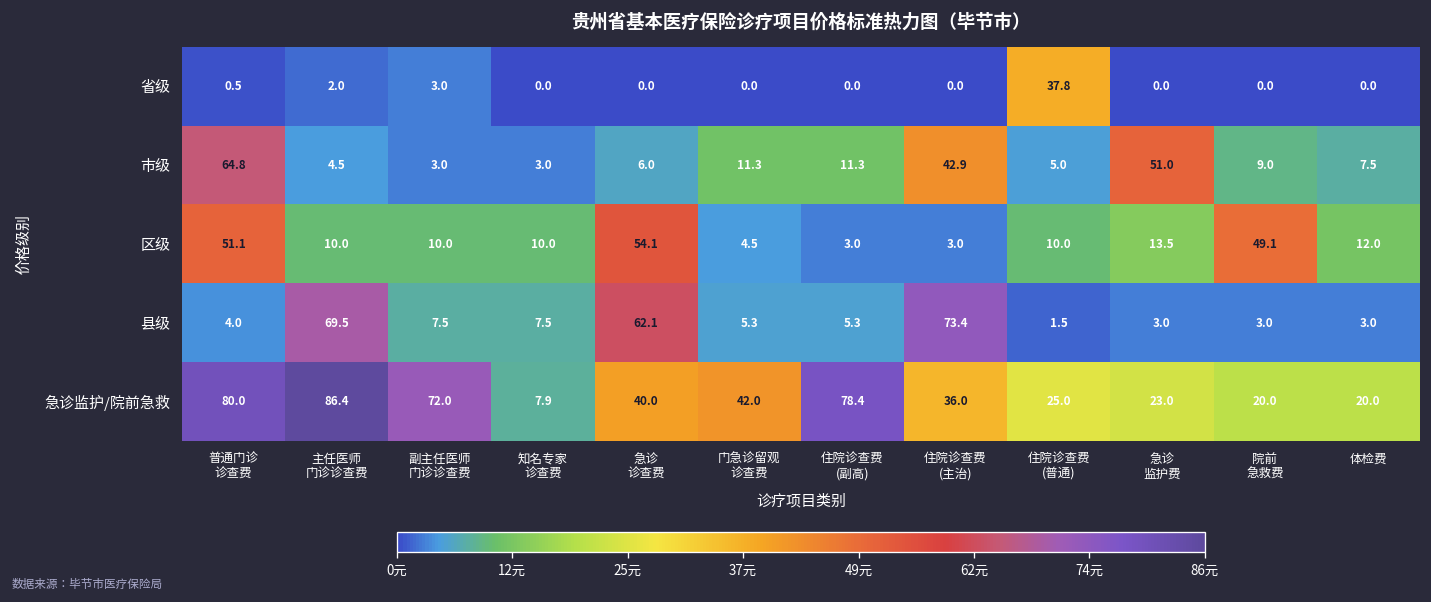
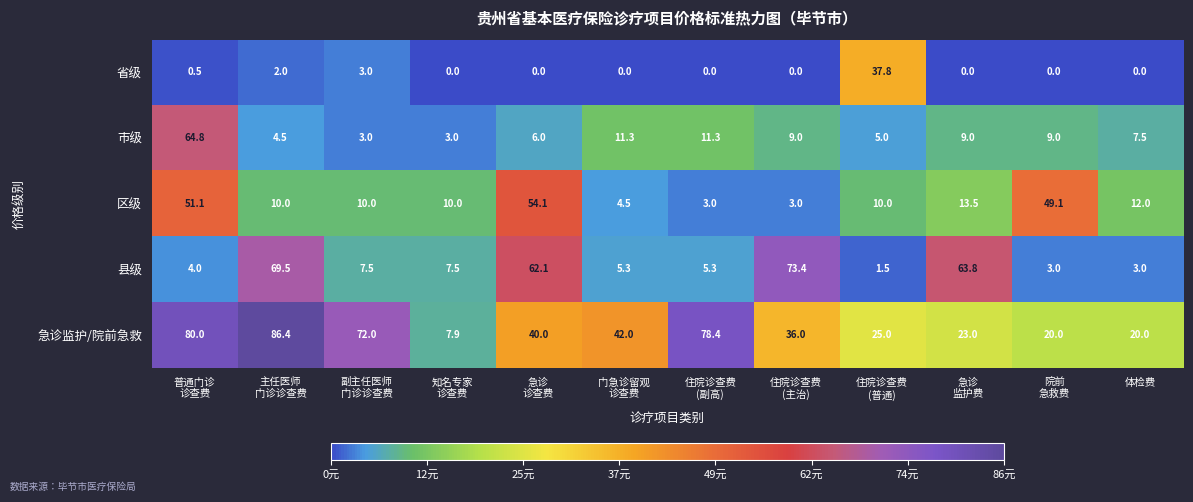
市级, 住院诊查费 (主治): 42.9 -> 9.0
市级, 急诊 监护费: 51.0 -> 9.0
县级, 急诊 监护费: 3.0 -> 63.8
